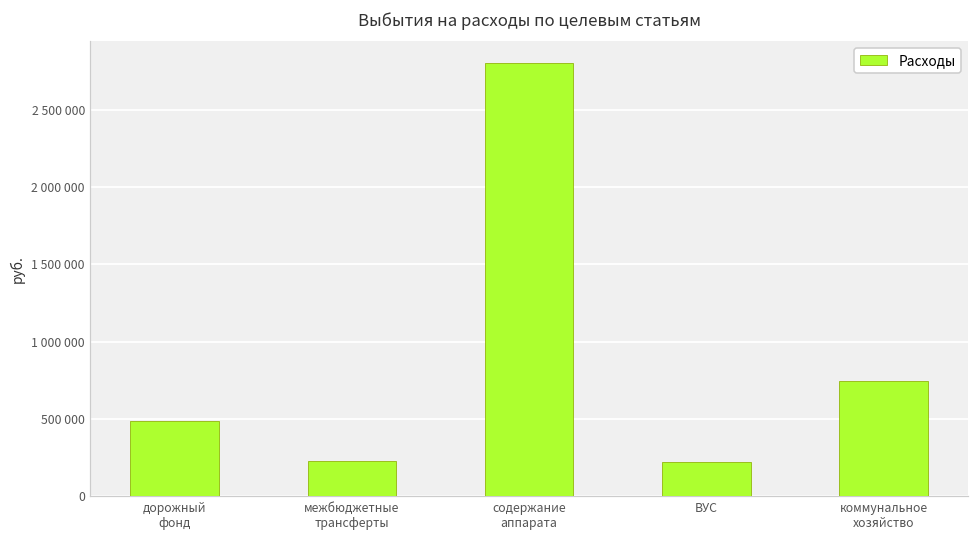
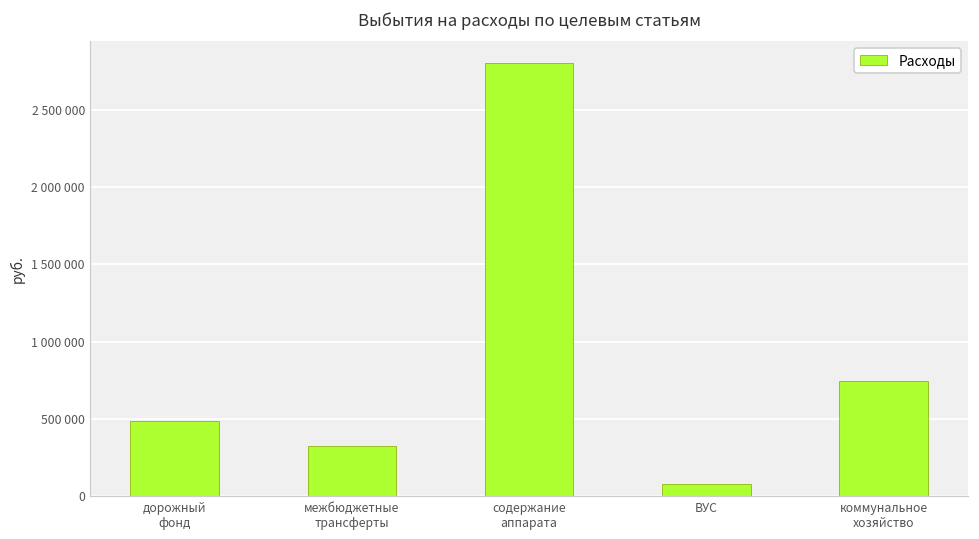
межбюджетные трансферты: 230000 -> 330000
ВУС: 220000 -> 80000
